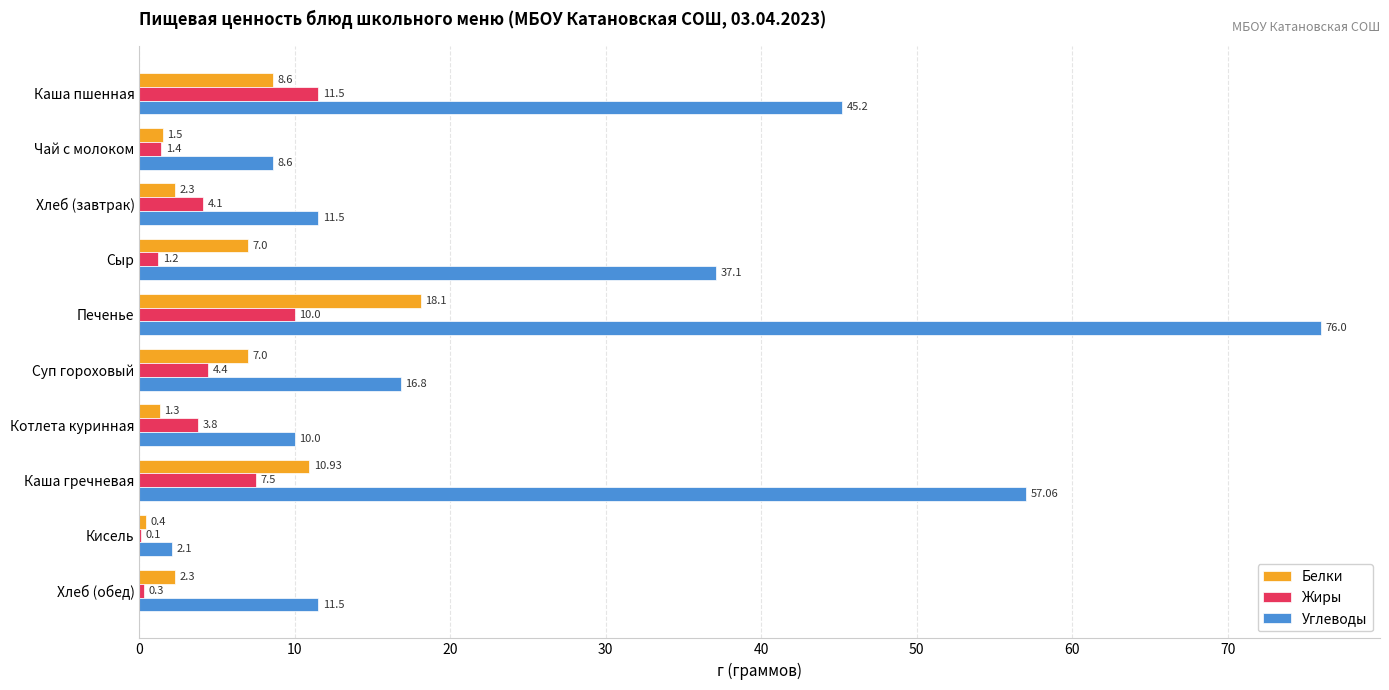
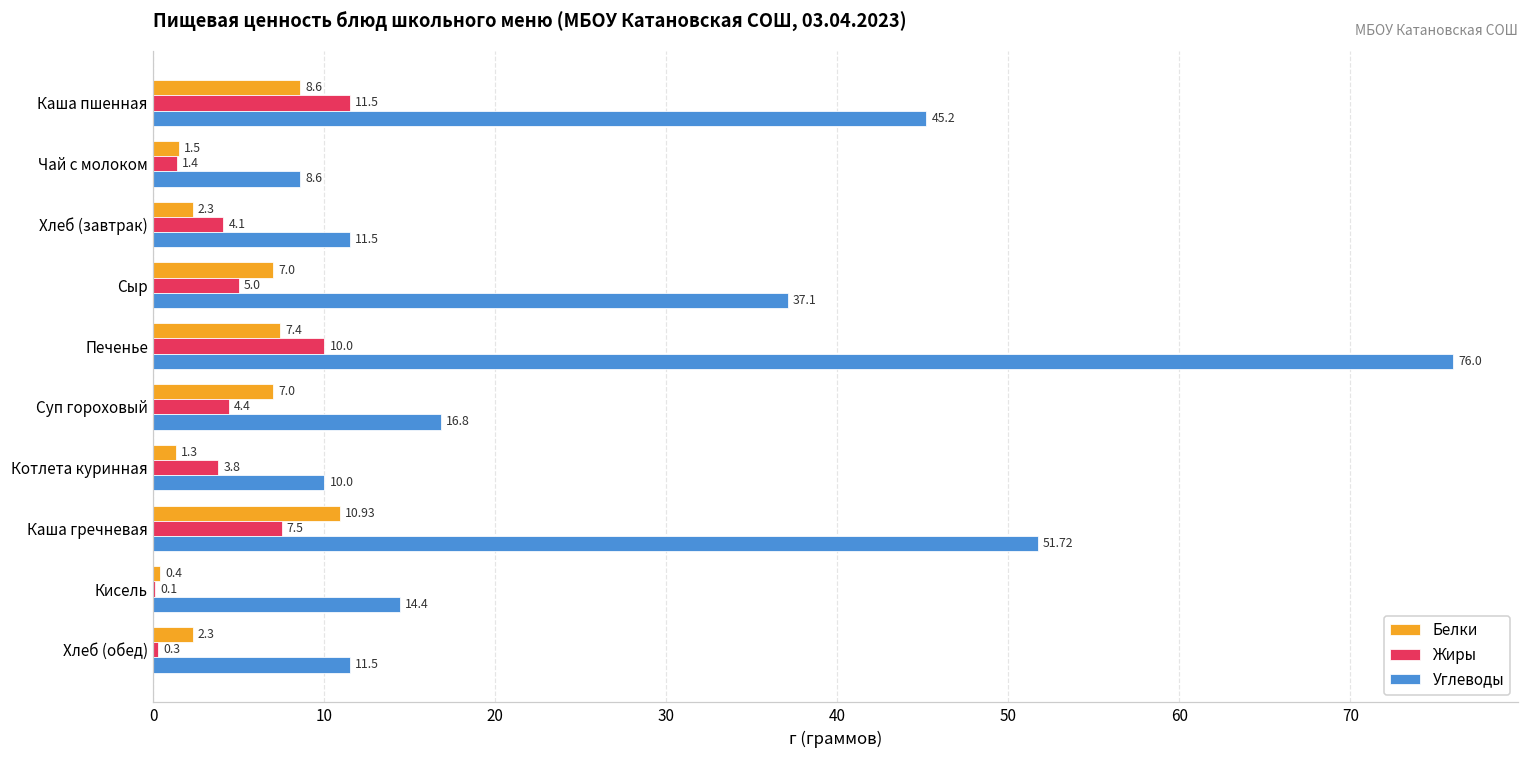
Жиры, Сыр: 1.2 -> 5.0
Белки, Печенье: 18.1 -> 7.4
Углеводы, Каша гречневая: 57.06 -> 51.72
Углеводы, Кисель: 2.1 -> 14.4
